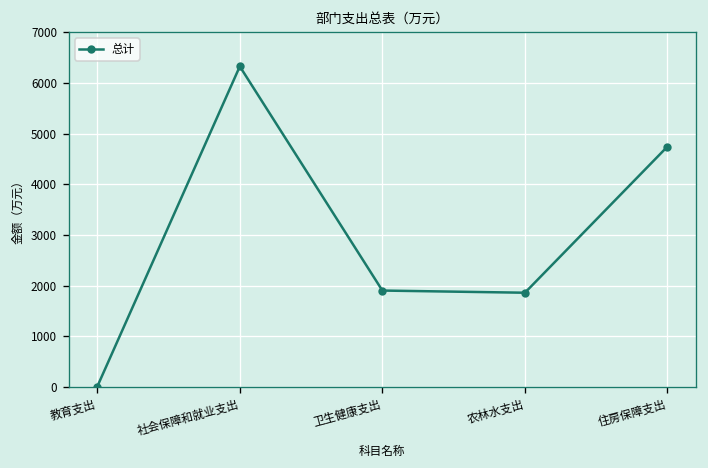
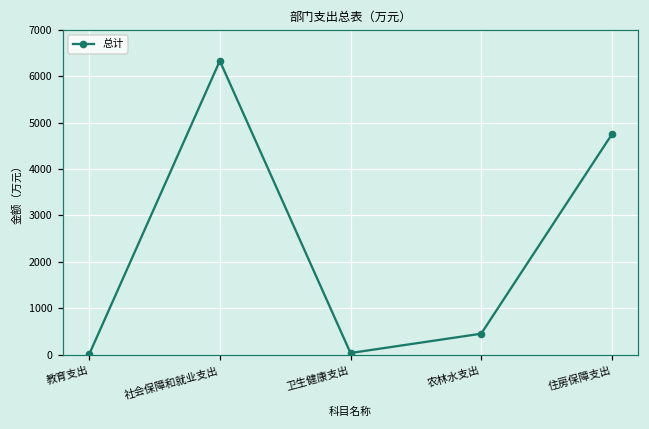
卫生健康支出: 1900 -> 0
农林水支出: 1900 -> 500
